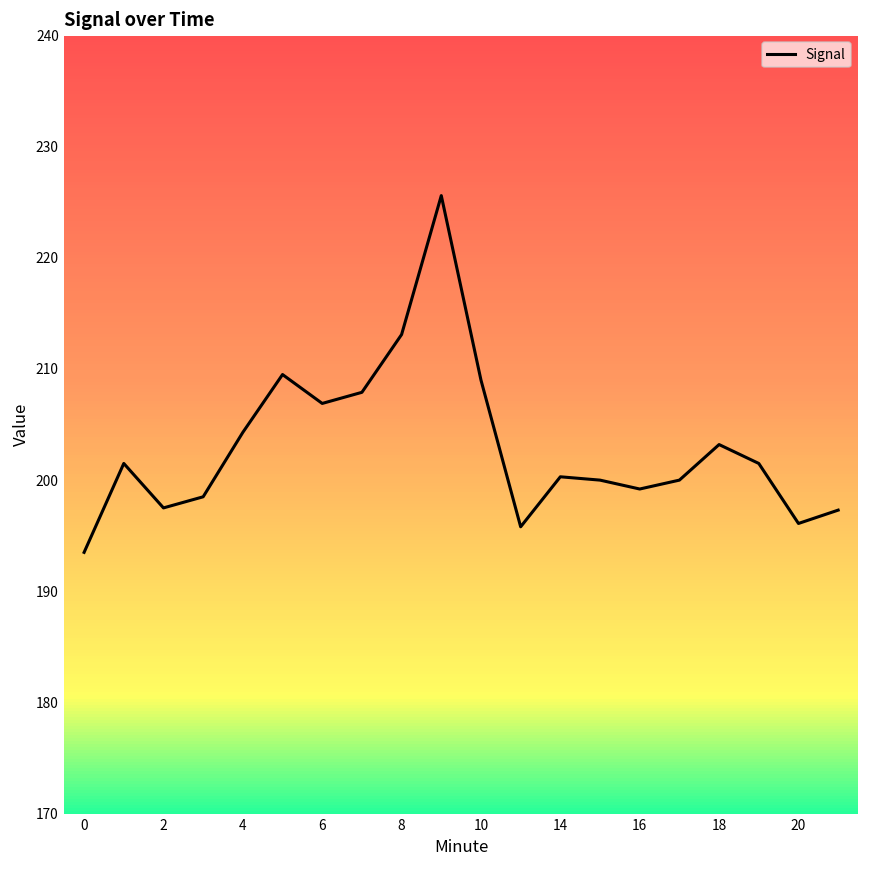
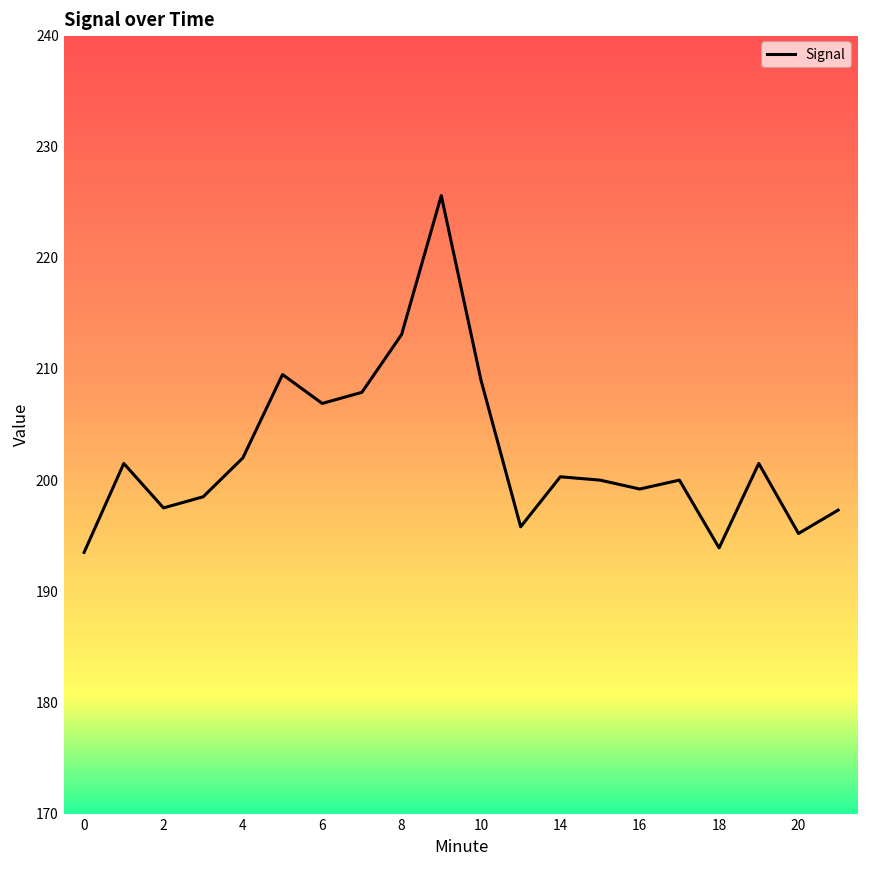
4: 204.3 -> 202.0
18: 203.2 -> 193.9
20: 196.1 -> 195.2
